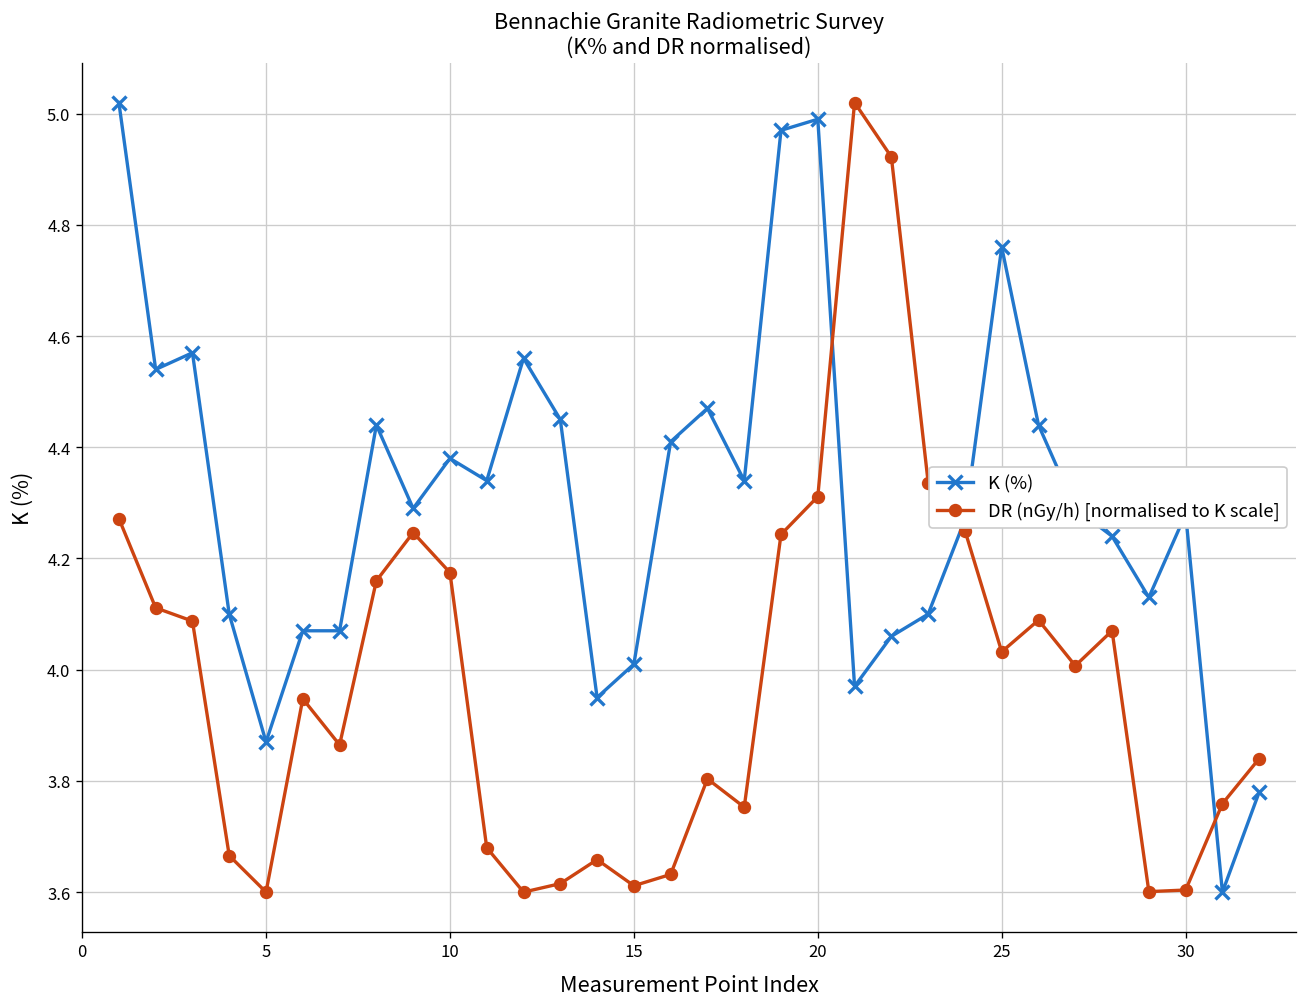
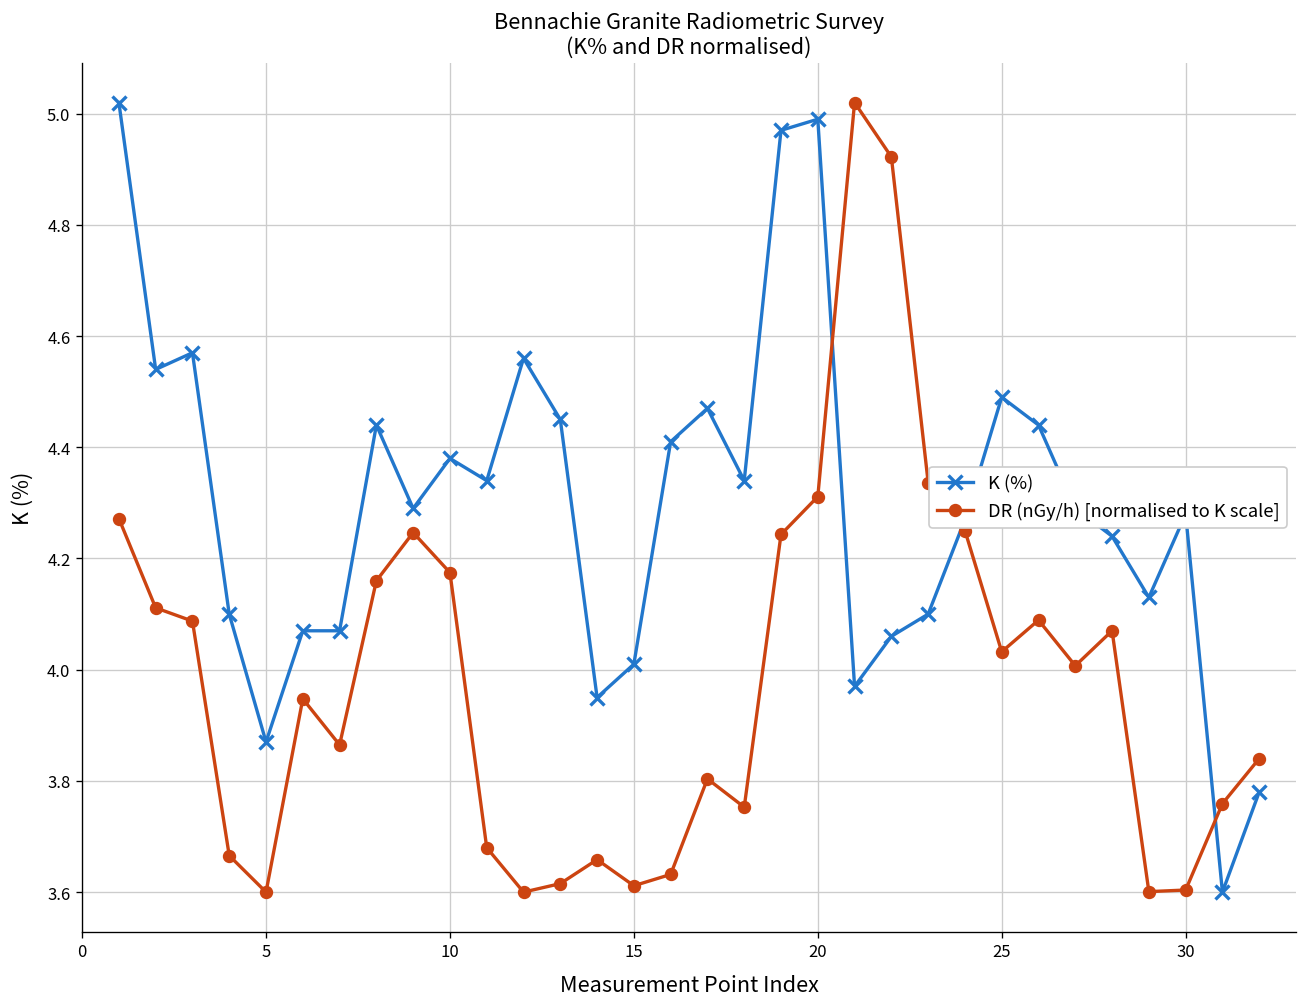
K (%), 25: 4.76 -> 4.49
